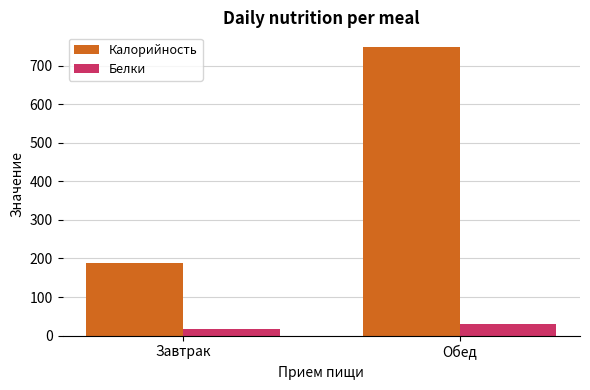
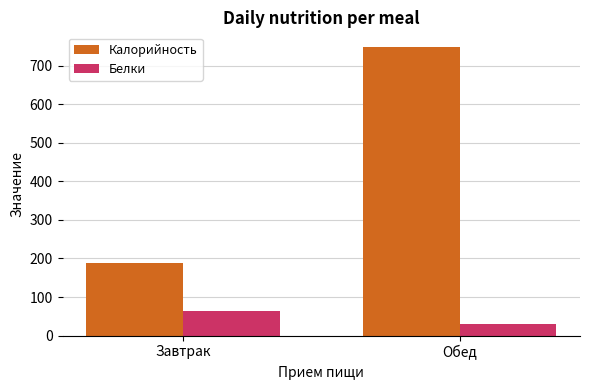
Белки, Завтрак: 20 -> 60
